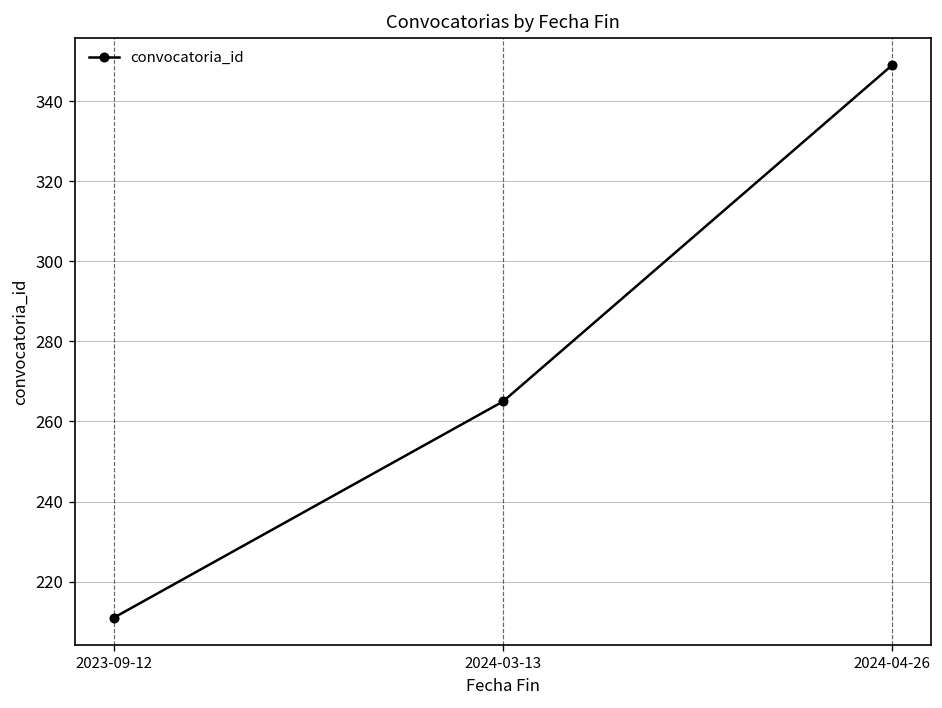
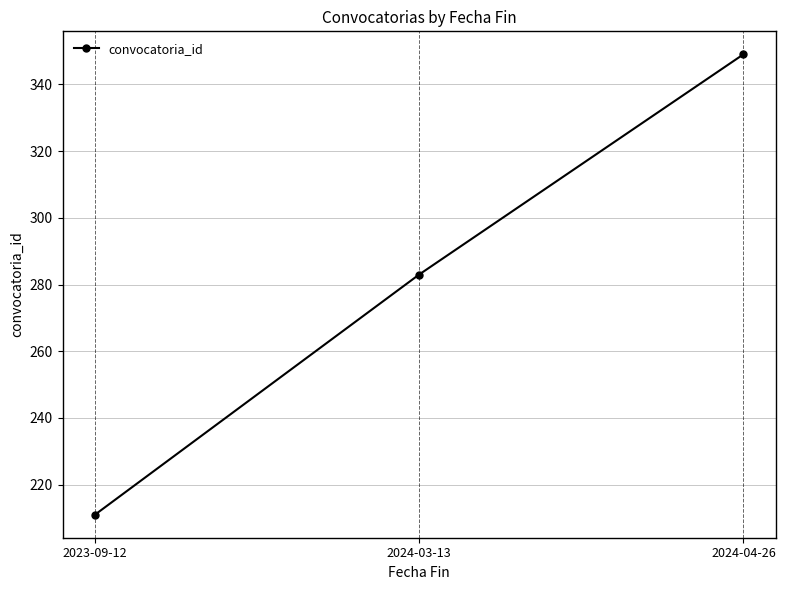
2024-03-13: 265 -> 283
